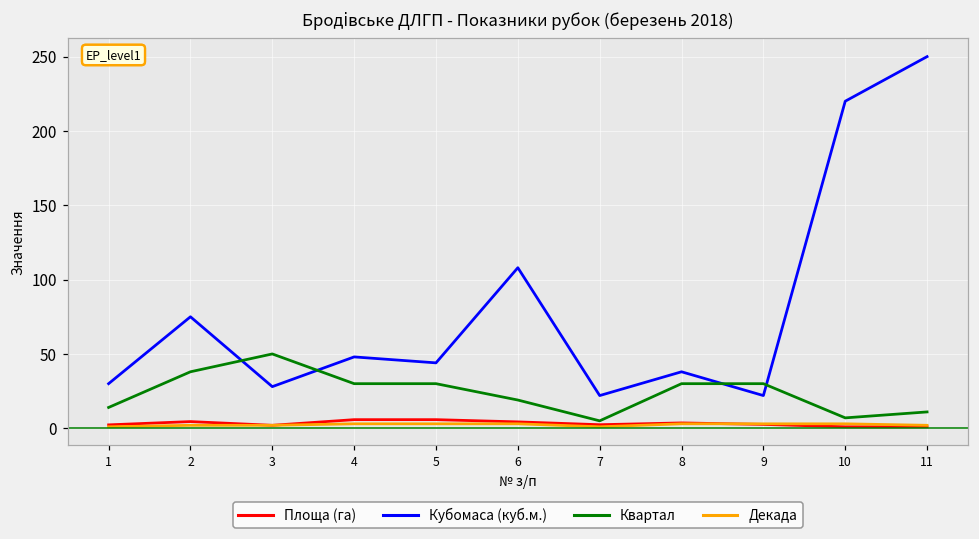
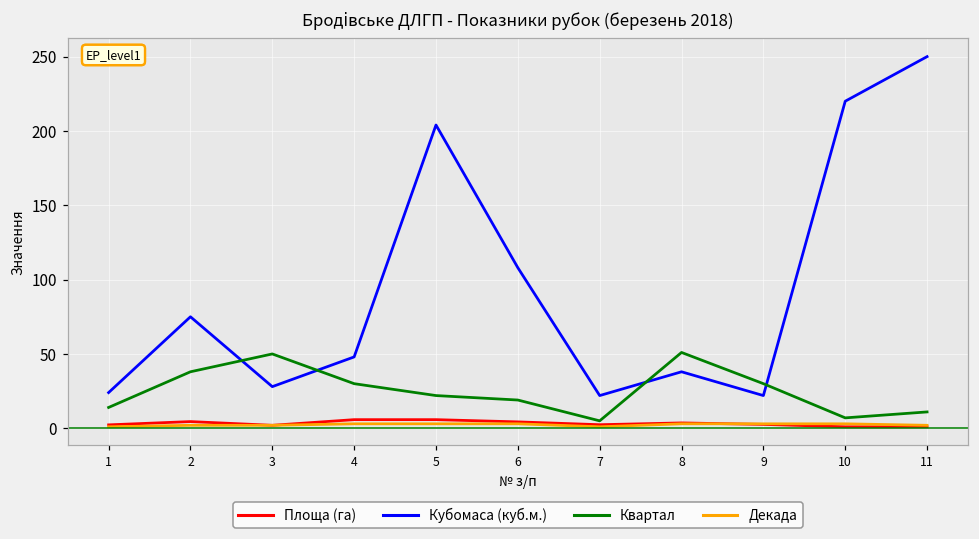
Кубомаса (куб.м.), 1: 30 -> 24
Кубомаса (куб.м.), 5: 44 -> 204
Квартал, 5: 30 -> 22
Квартал, 8: 30 -> 51
